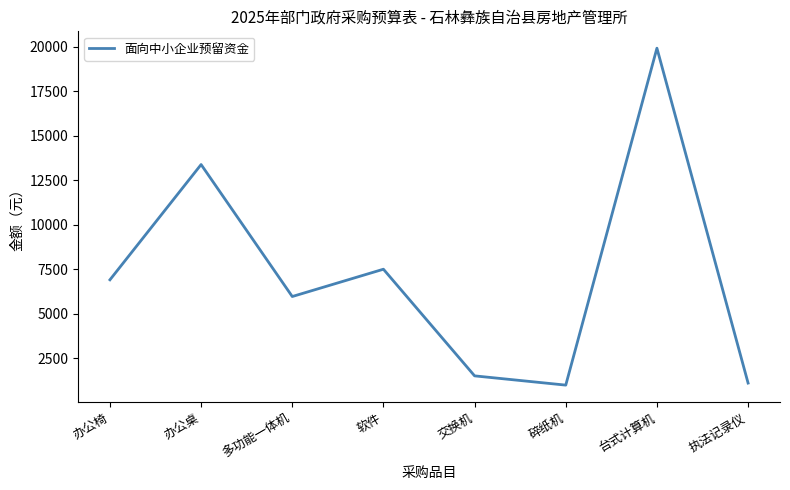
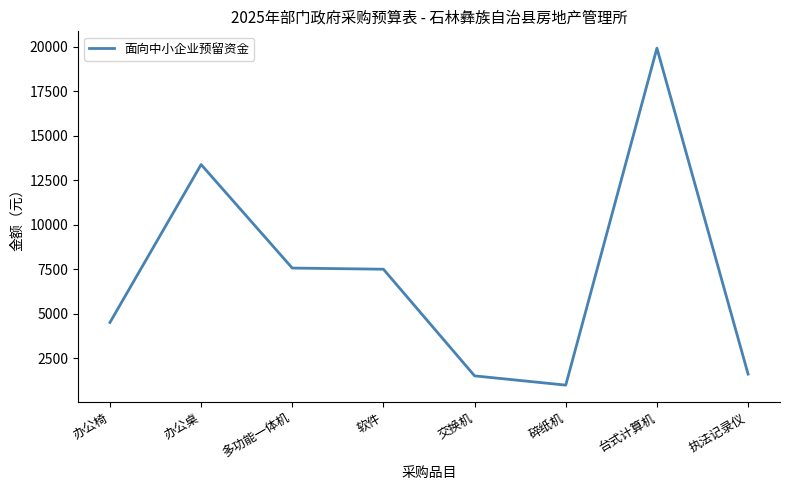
办公椅: 6900 -> 4500
多功能一体机: 6000 -> 7600
执法记录仪: 1100 -> 1600
